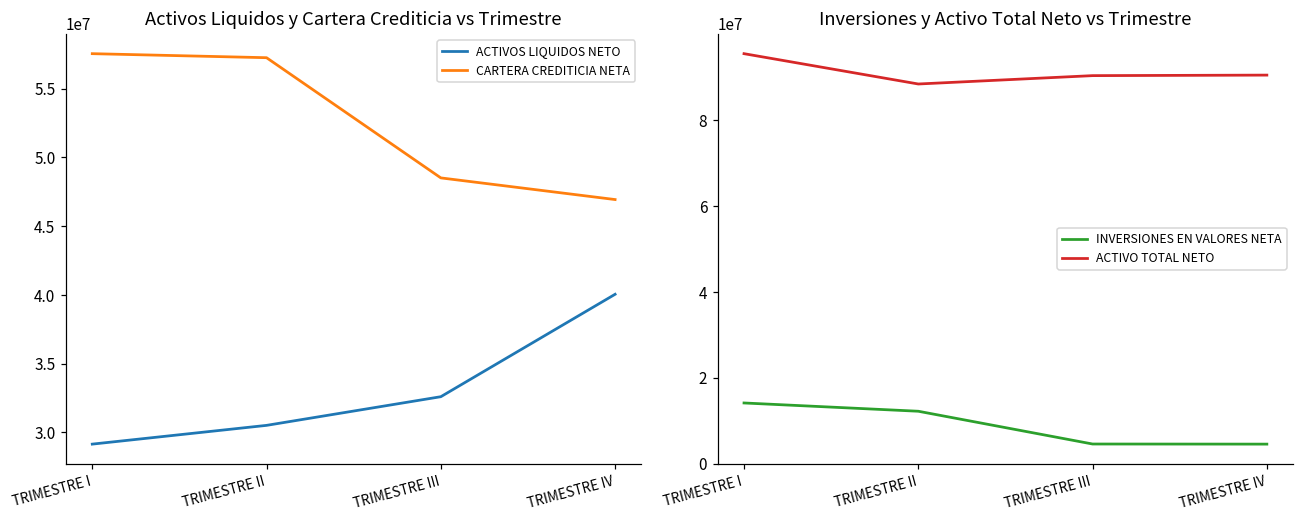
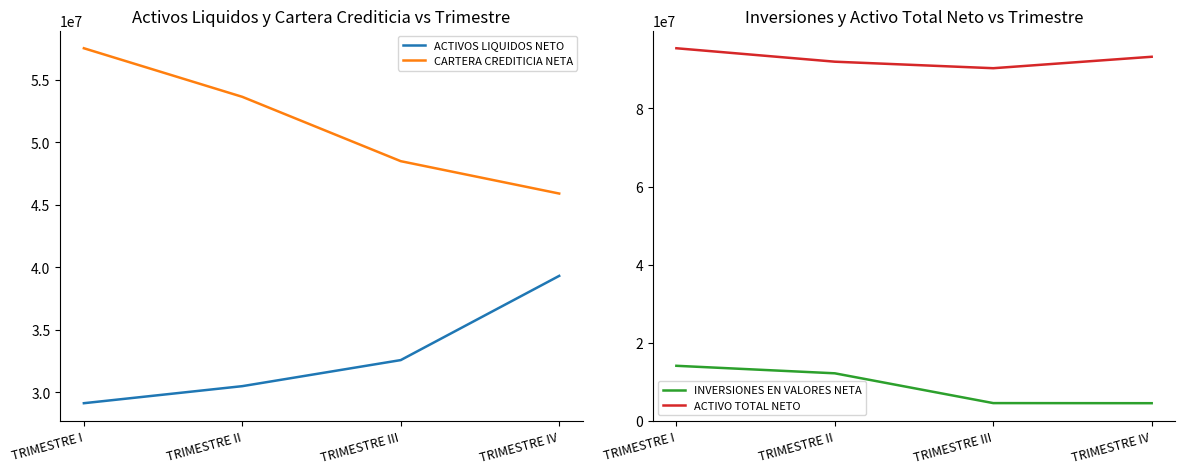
Activos Liquidos y Cartera Crediticia vs Trimestre, CARTERA CREDITICIA NETA, TRIMESTRE II: 57200000 -> 53600000
Activos Liquidos y Cartera Crediticia vs Trimestre, ACTIVOS LIQUIDOS NETO, TRIMESTRE IV: 40000000 -> 39300000
Activos Liquidos y Cartera Crediticia vs Trimestre, CARTERA CREDITICIA NETA, TRIMESTRE IV: 46900000 -> 45900000
Inversiones y Activo Total Neto vs Trimestre, ACTIVO TOTAL NETO, TRIMESTRE II: 88000000 -> 92000000
Inversiones y Activo Total Neto vs Trimestre, ACTIVO TOTAL NETO, TRIMESTRE IV: 90000000 -> 93000000
